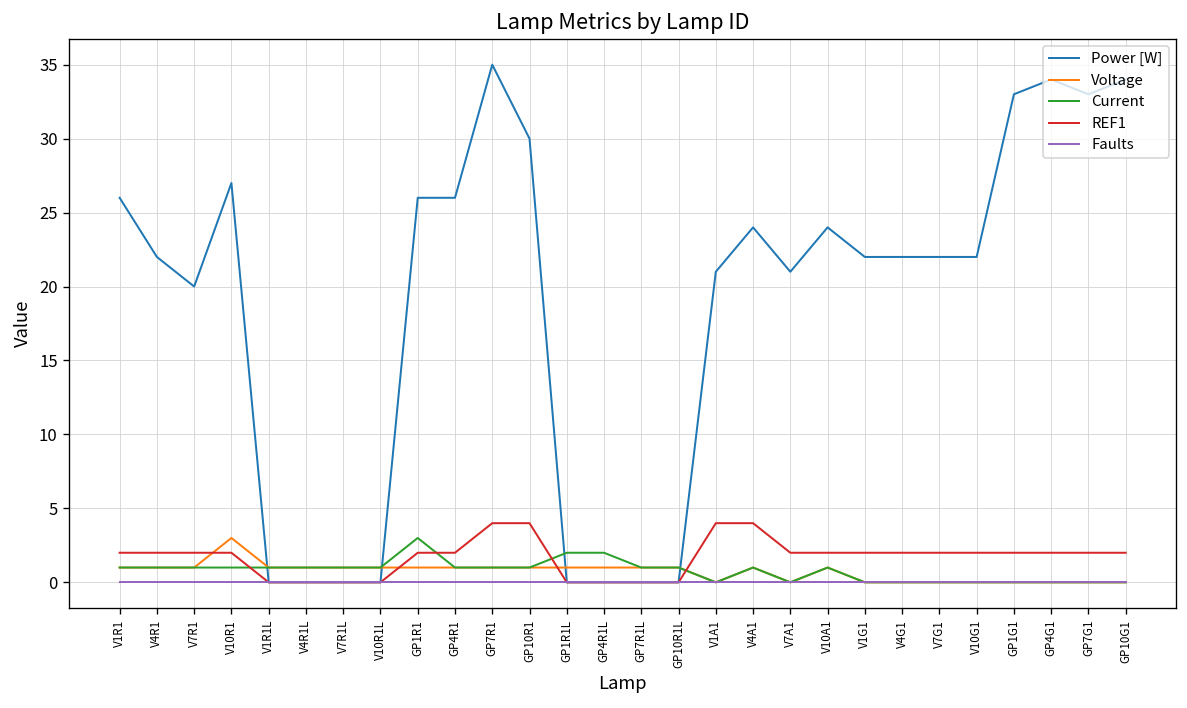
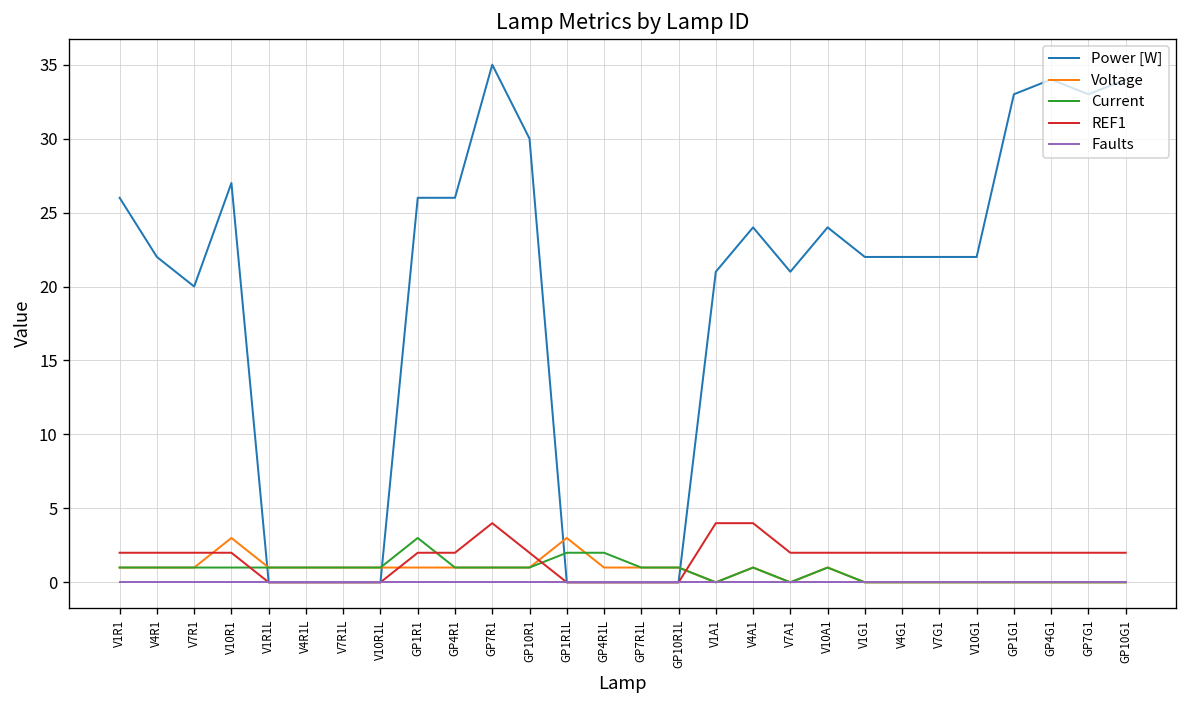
REF1, GP10R1: 4 -> 2
Voltage, GP1R1L: 1 -> 3
